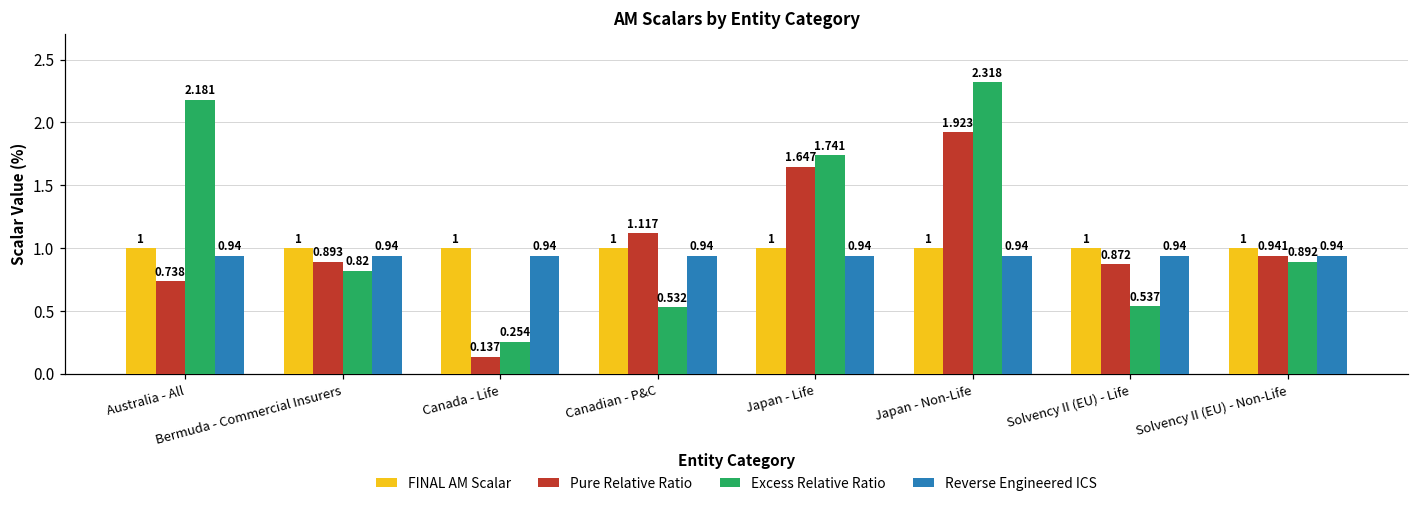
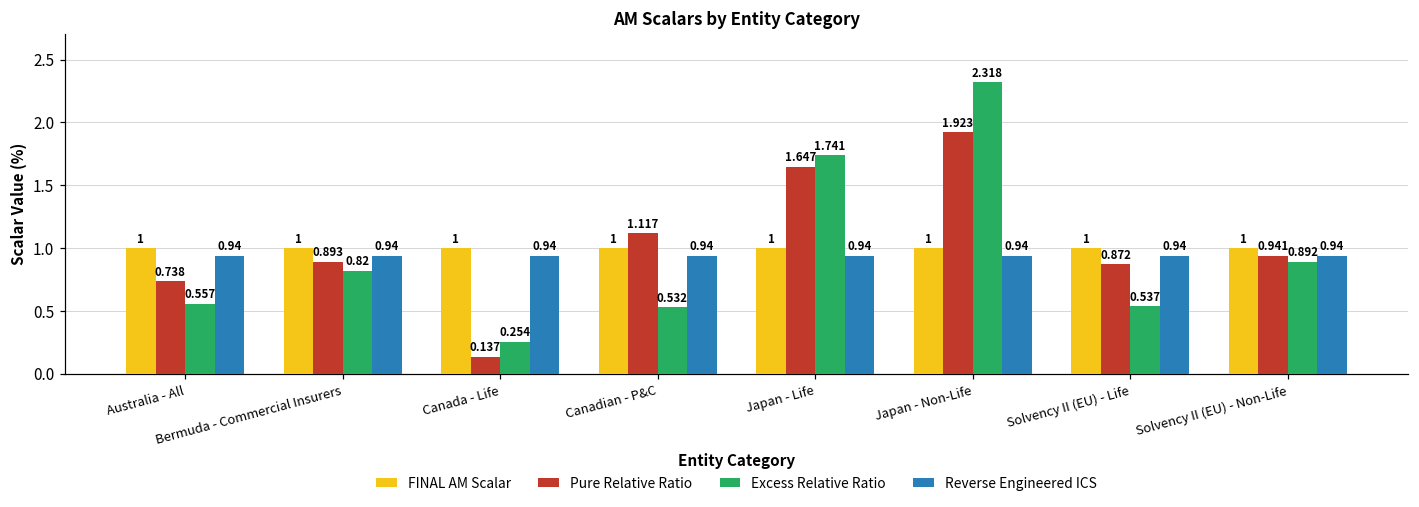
Excess Relative Ratio, Australia - All: 2.181 -> 0.557
